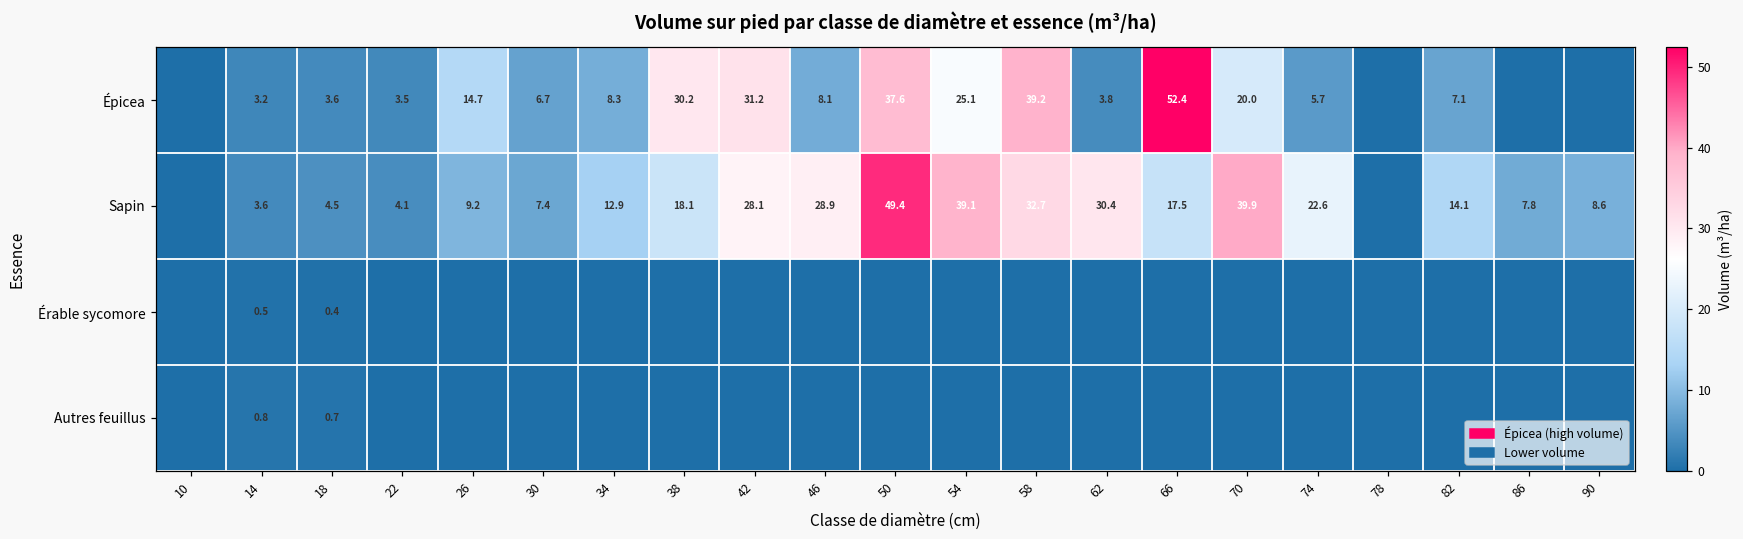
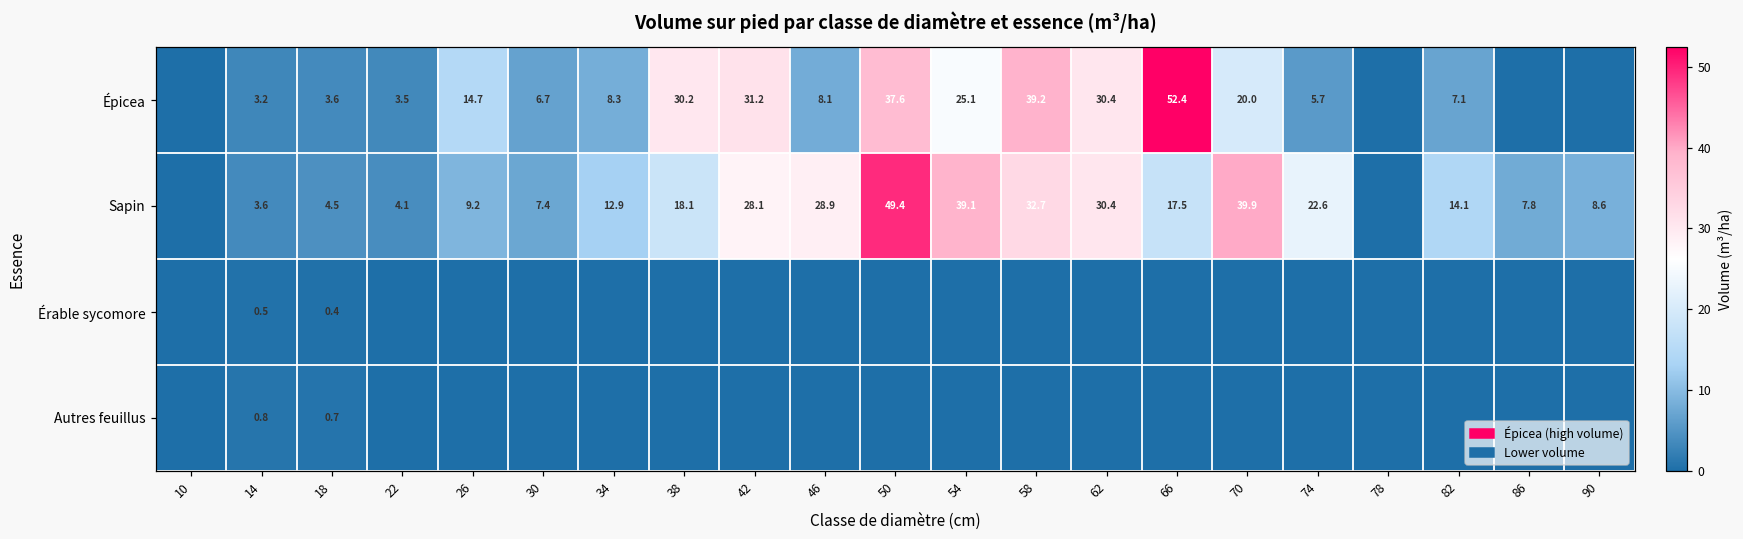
Épicea, 62: 3.8 -> 30.4
